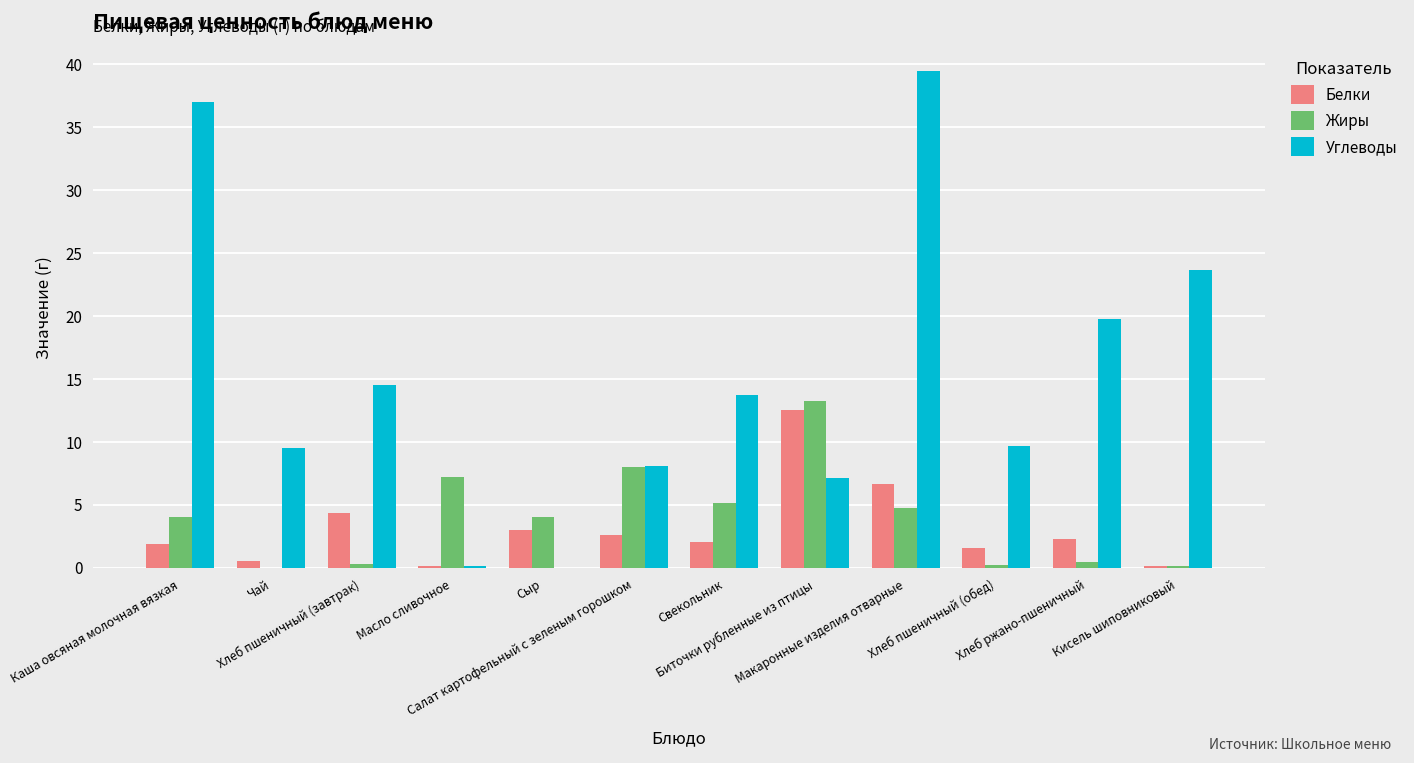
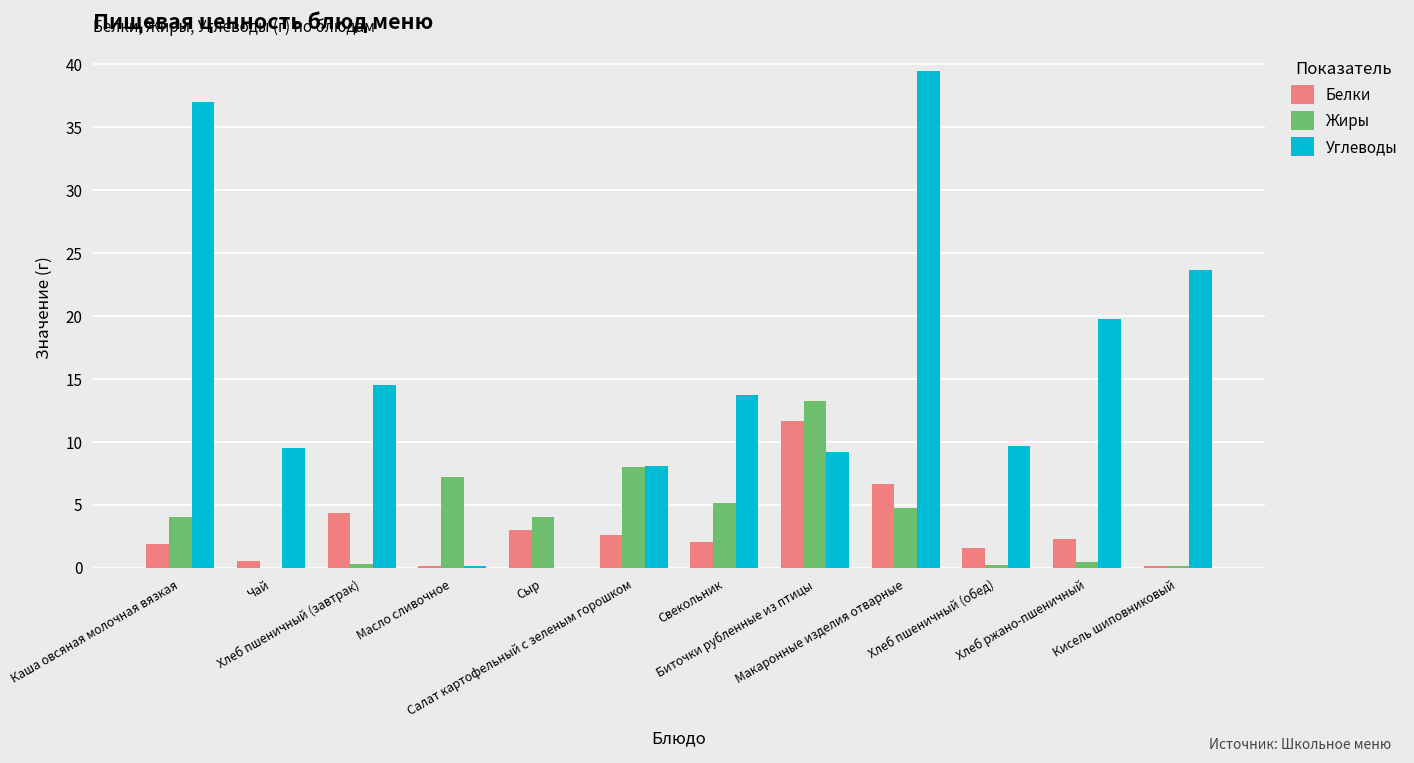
Белки, Биточки рубленные из птицы: 12.5 -> 11.6
Углеводы, Биточки рубленные из птицы: 7.1 -> 9.2
